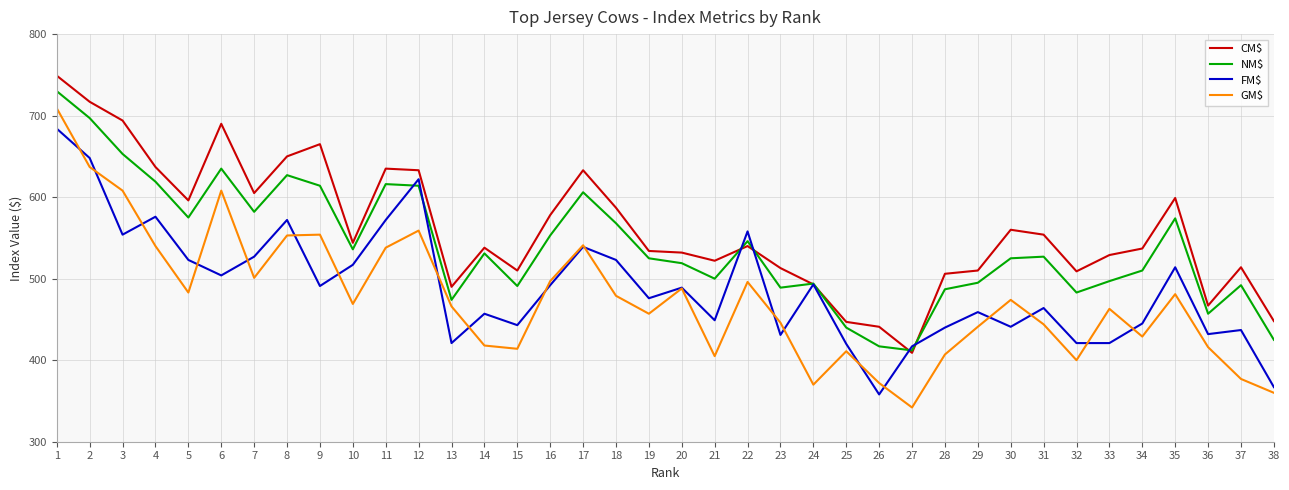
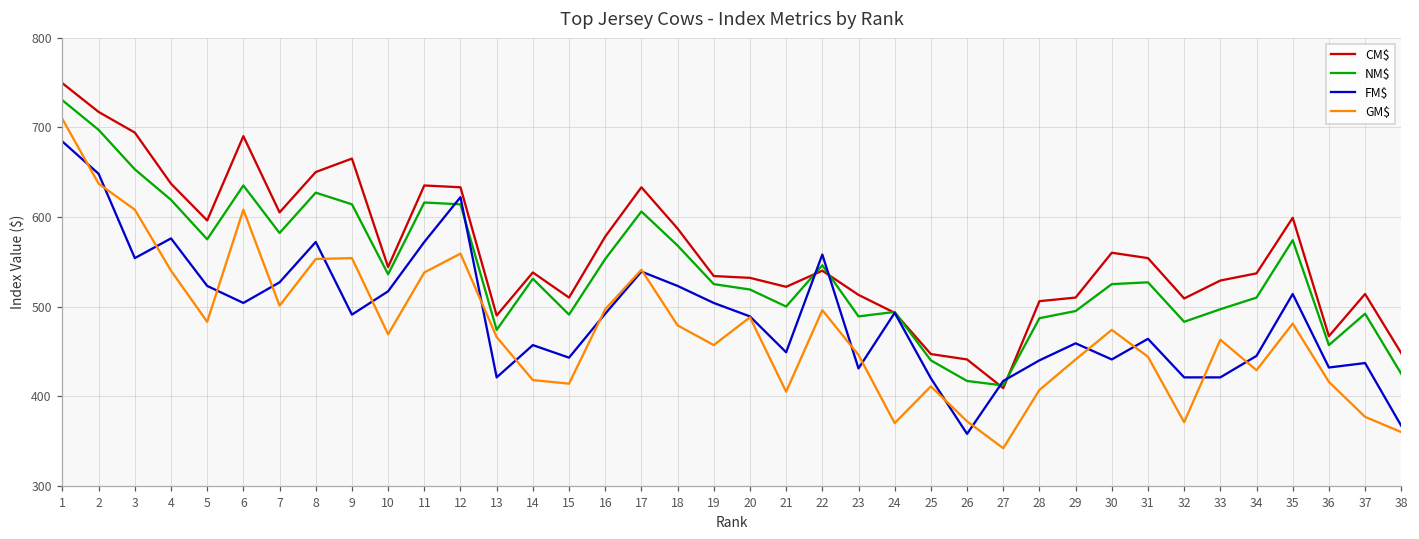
FM$, 19: 480 -> 500
GM$, 32: 400 -> 370
